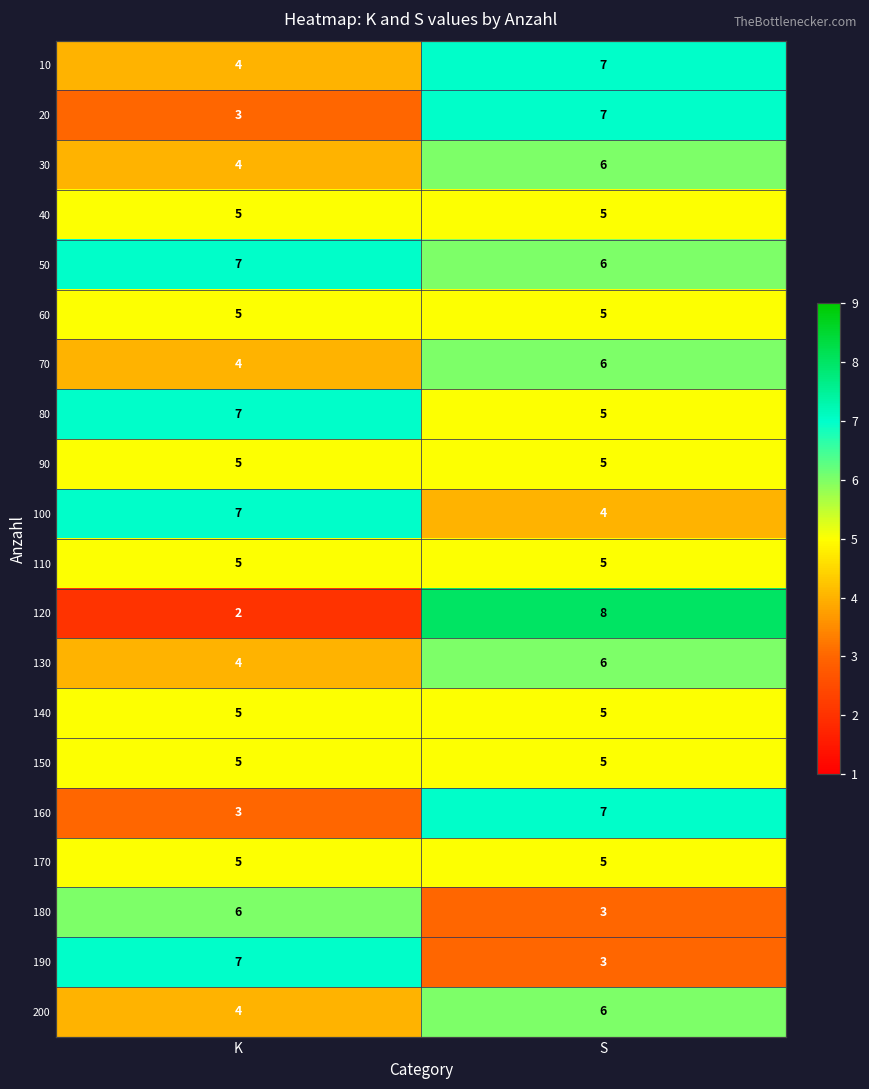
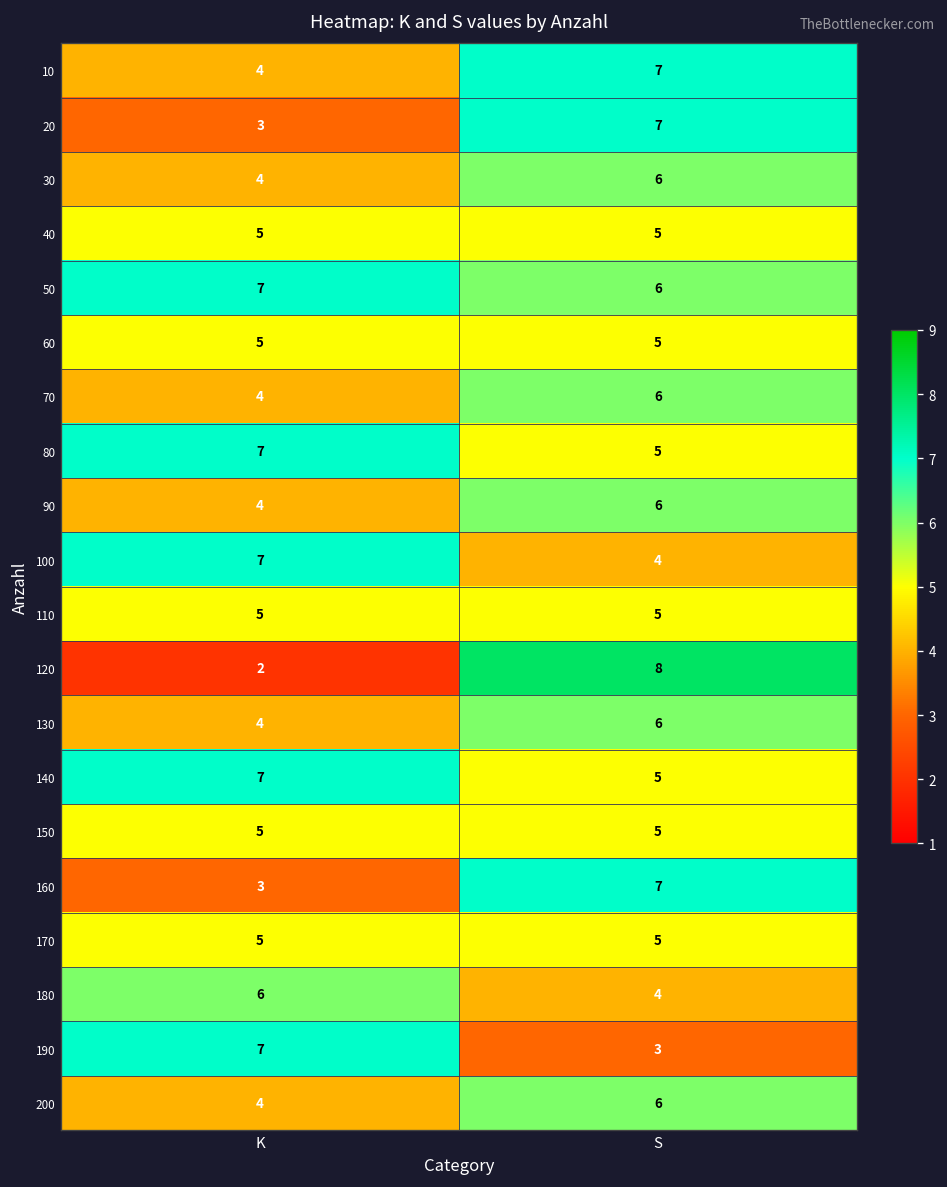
90, K: 5 -> 4
90, S: 5 -> 6
140, K: 5 -> 7
180, S: 3 -> 4
